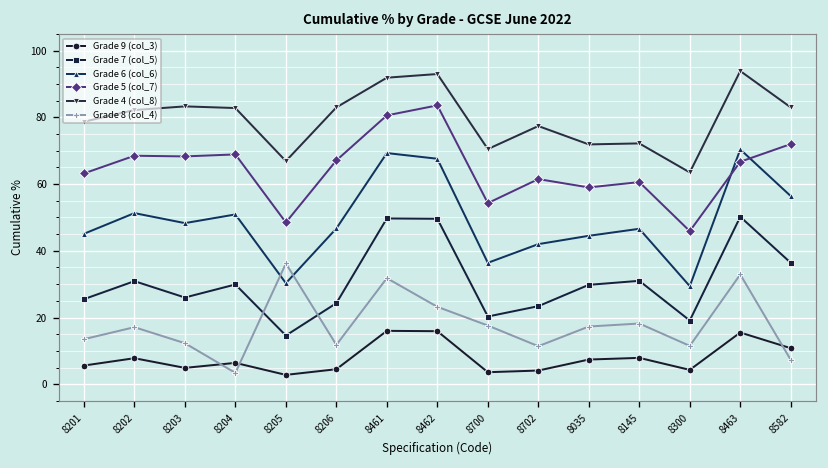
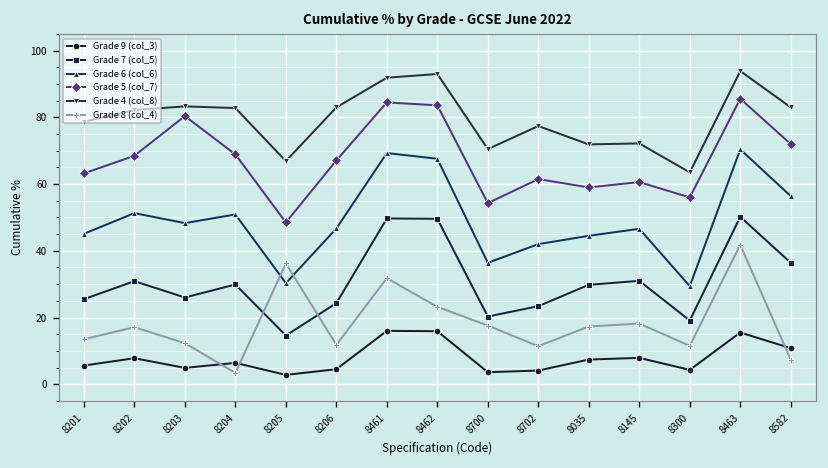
Grade 5 (col_7), 8203: 68 -> 80
Grade 5 (col_7), 8461: 81 -> 85
Grade 5 (col_7), 8300: 46 -> 56
Grade 5 (col_7), 8463: 67 -> 86
Grade 8 (col_4), 8463: 33 -> 42
